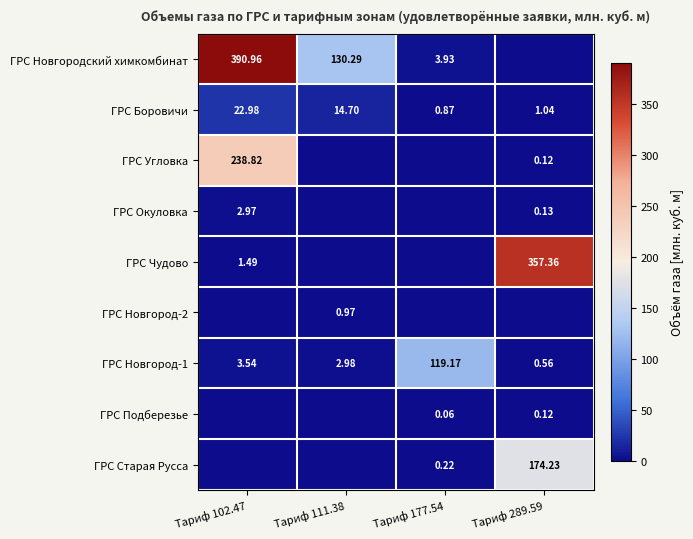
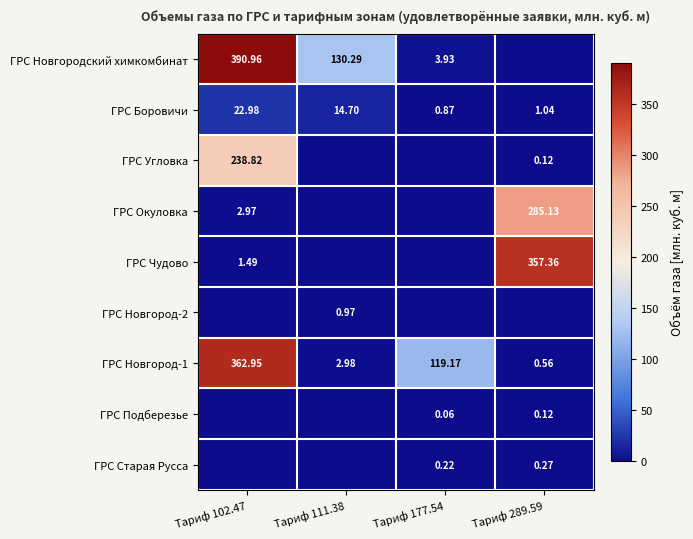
ГРС Окуловка, Тариф 289.59: 0.13 -> 285.13
ГРС Новгород-1, Тариф 102.47: 3.54 -> 362.95
ГРС Старая Русса, Тариф 289.59: 174.23 -> 0.27
